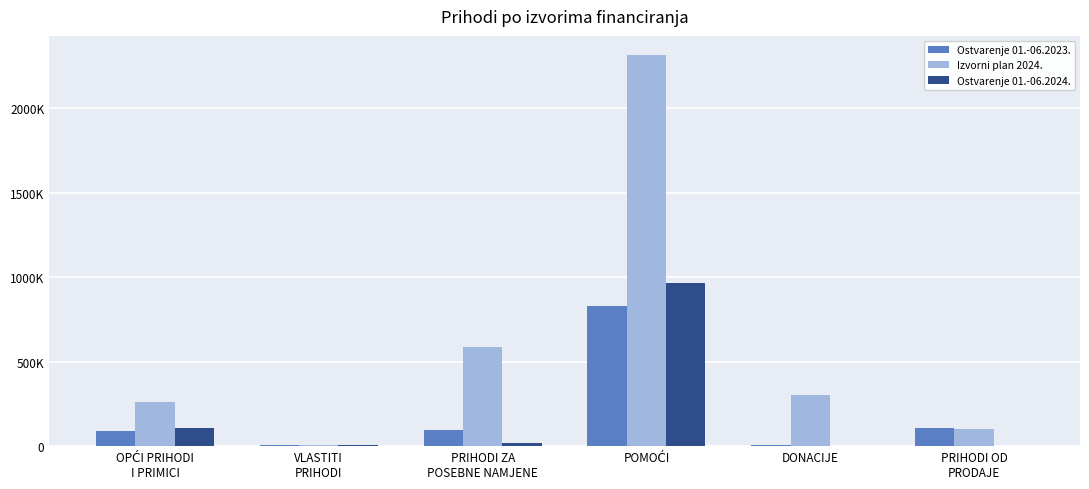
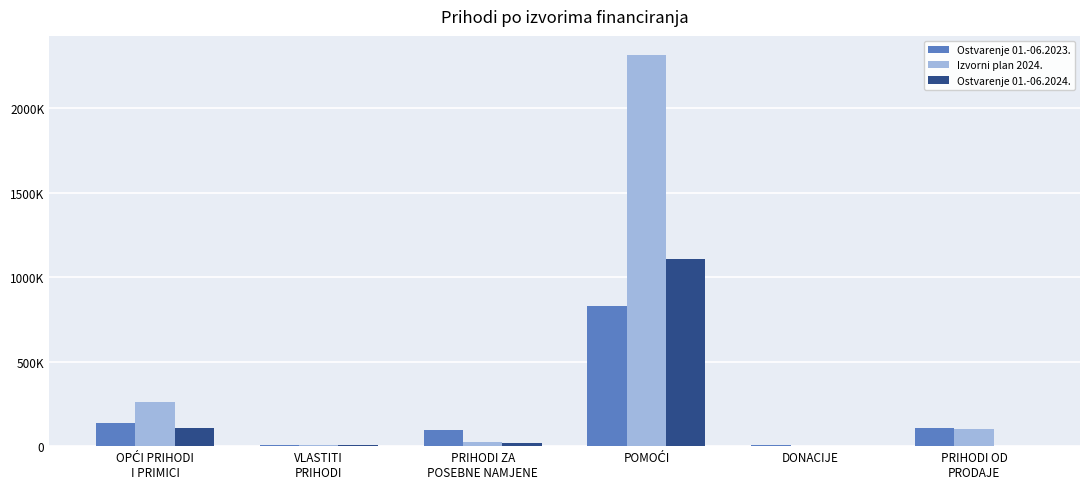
Ostvarenje 01.-06.2023., OPĆI PRIHODI I PRIMICI: 90000 -> 140000
Izvorni plan 2024., PRIHODI ZA POSEBNE NAMJENE: 590000 -> 20000
Ostvarenje 01.-06.2024., POMOĆI: 960000 -> 1110000
Izvorni plan 2024., DONACIJE: 300000 -> 0
